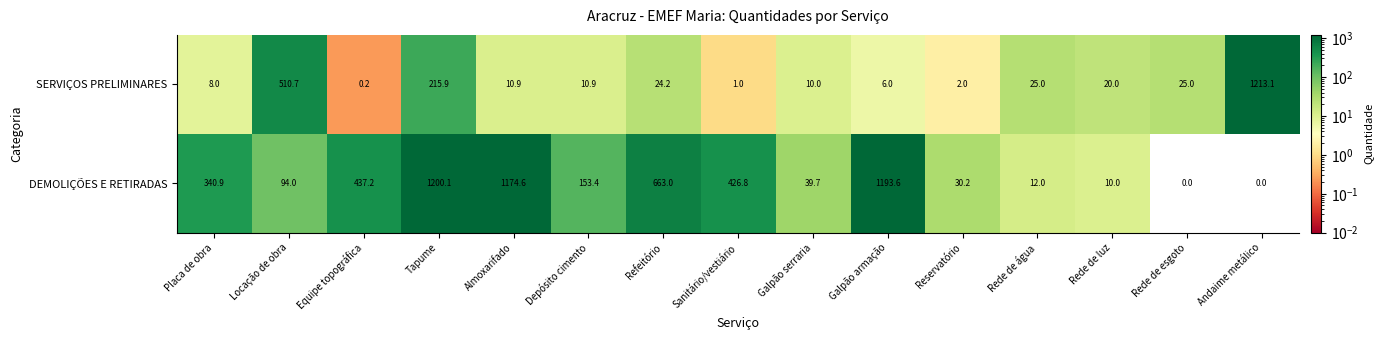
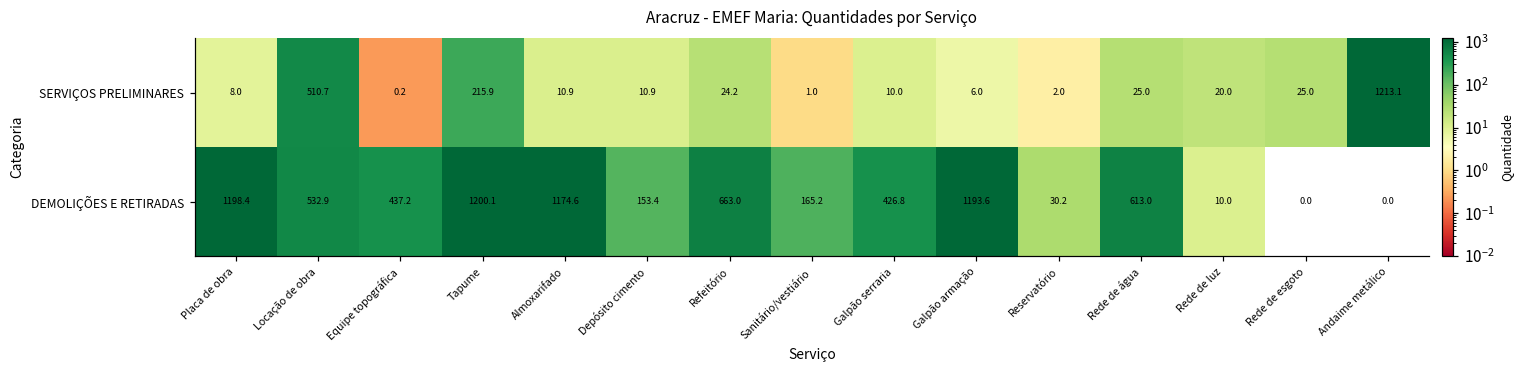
DEMOLIÇÕES E RETIRADAS, Placa de obra: 340.9 -> 1198.4
DEMOLIÇÕES E RETIRADAS, Locação de obra: 94.0 -> 532.9
DEMOLIÇÕES E RETIRADAS, Sanitário/vestiário: 426.8 -> 165.2
DEMOLIÇÕES E RETIRADAS, Galpão serraria: 39.7 -> 426.8
DEMOLIÇÕES E RETIRADAS, Rede de água: 12.0 -> 613.0
